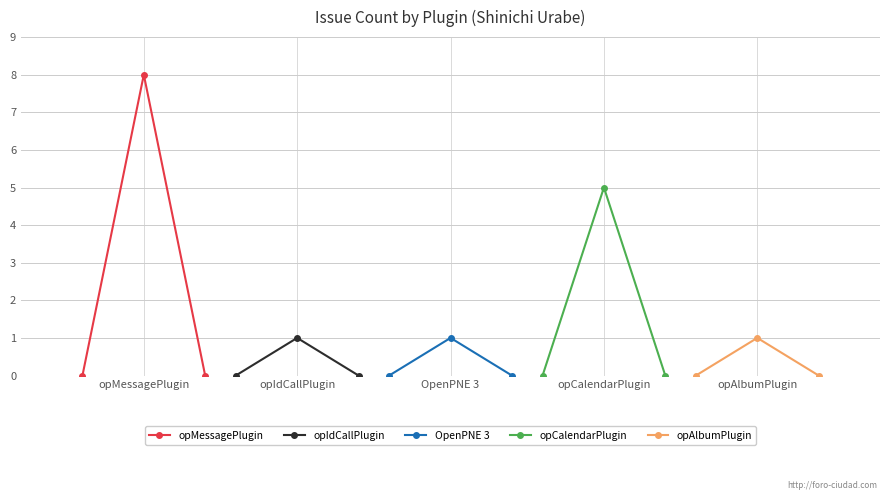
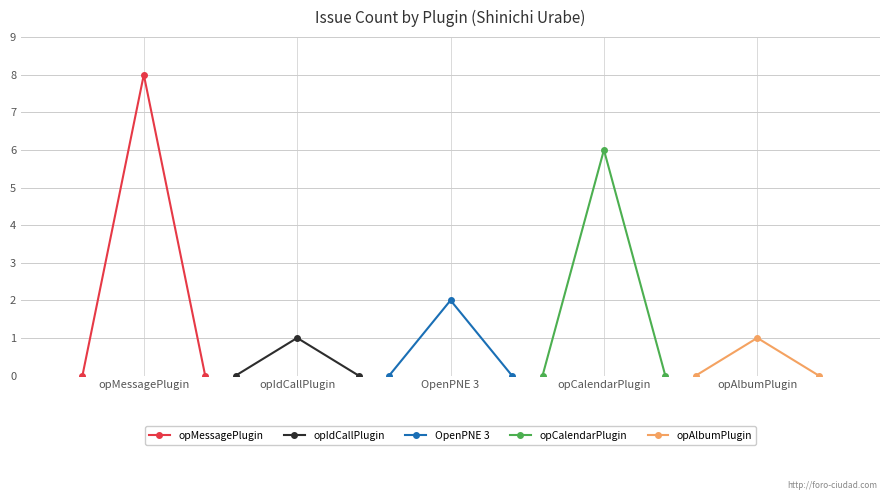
OpenPNE 3, OpenPNE 3: 1 -> 2
opCalendarPlugin, opCalendarPlugin: 5 -> 6
